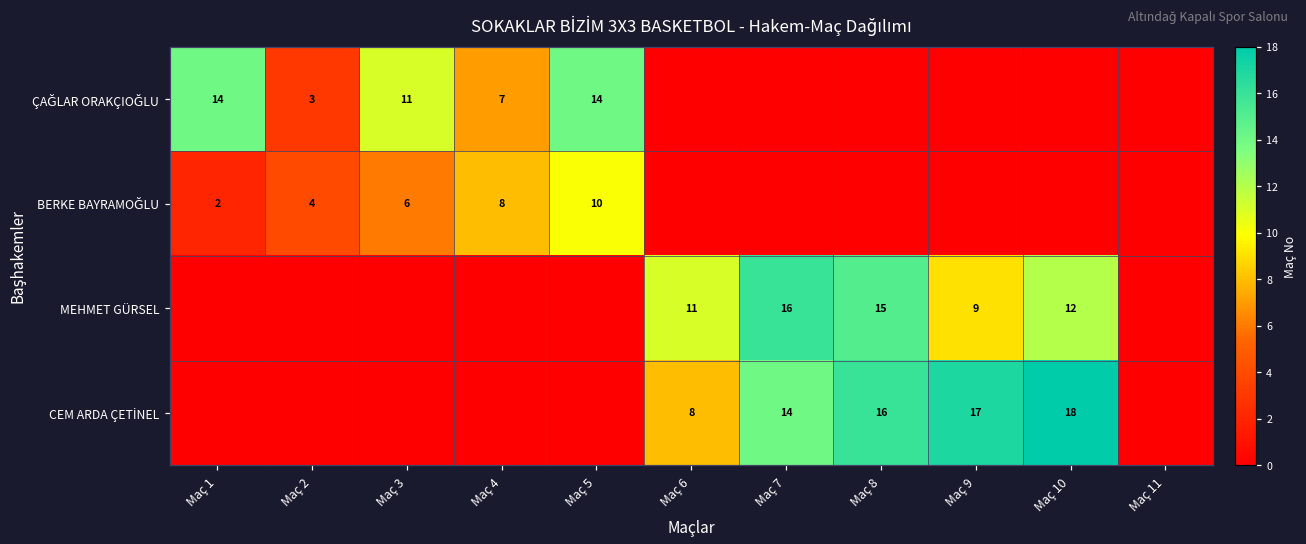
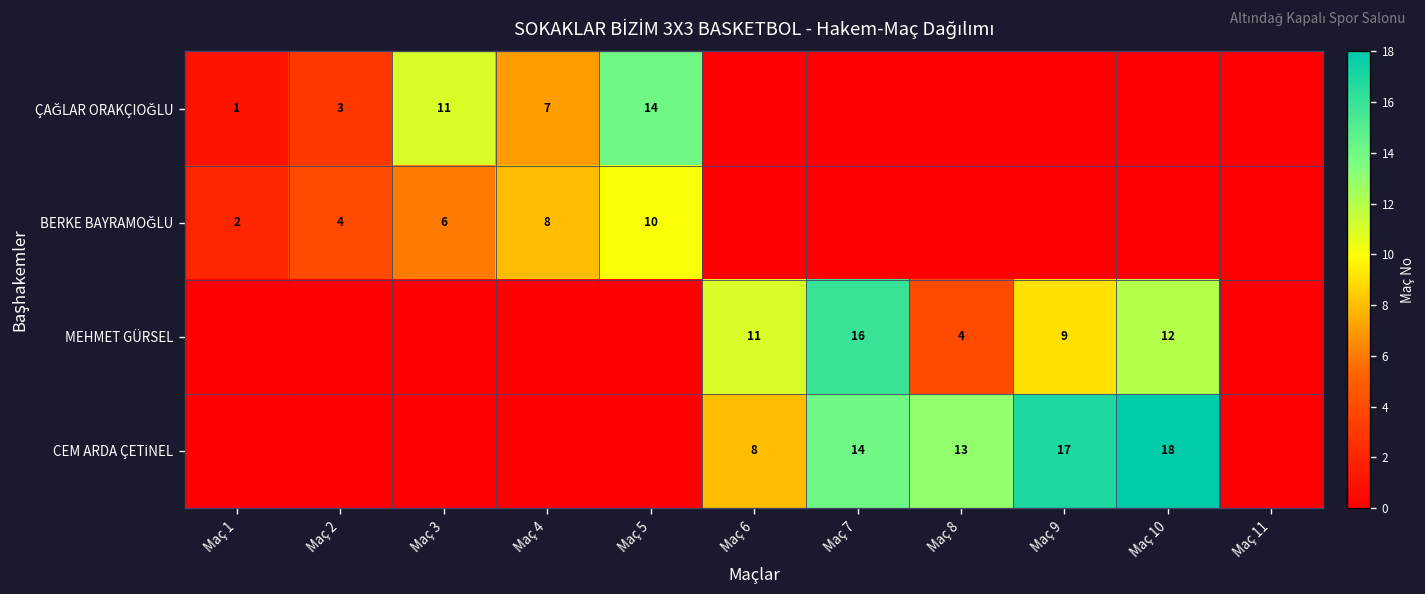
ÇAĞLAR ORAKÇIOĞLU, Maç 1: 14 -> 1
MEHMET GÜRSEL, Maç 8: 15 -> 4
CEM ARDA ÇETİNEL, Maç 8: 16 -> 13
